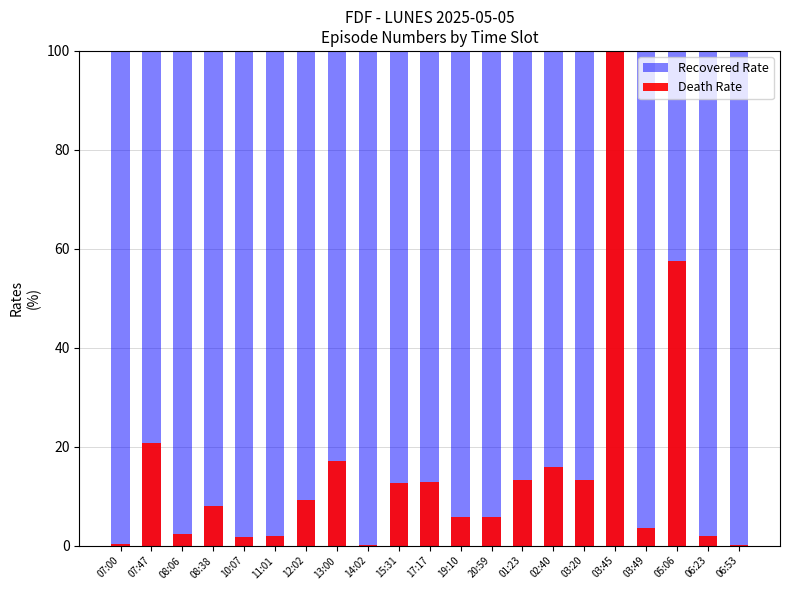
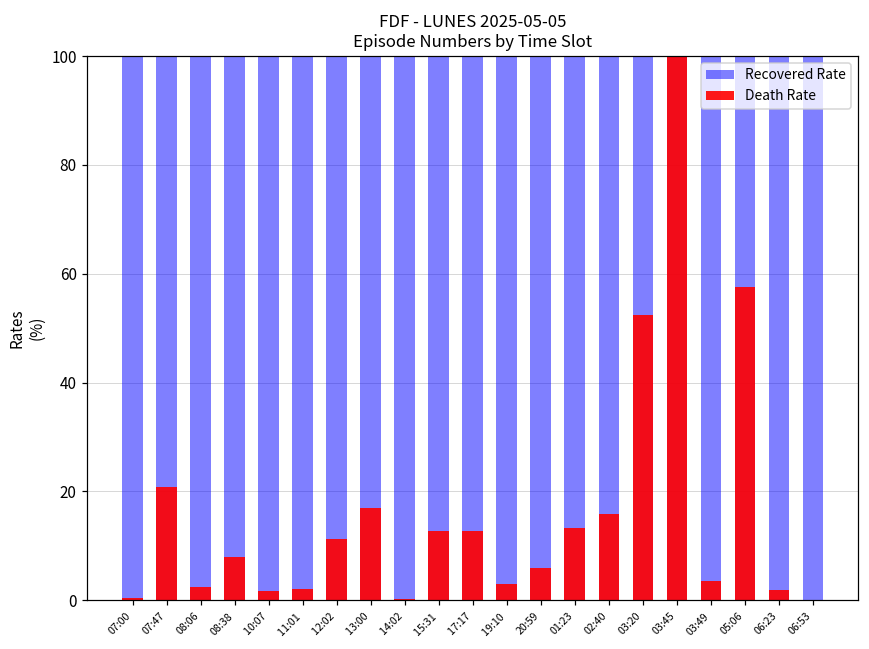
Death Rate, 12:02: 9 -> 11
Death Rate, 19:10: 6 -> 3
Death Rate, 03:20: 13 -> 52
